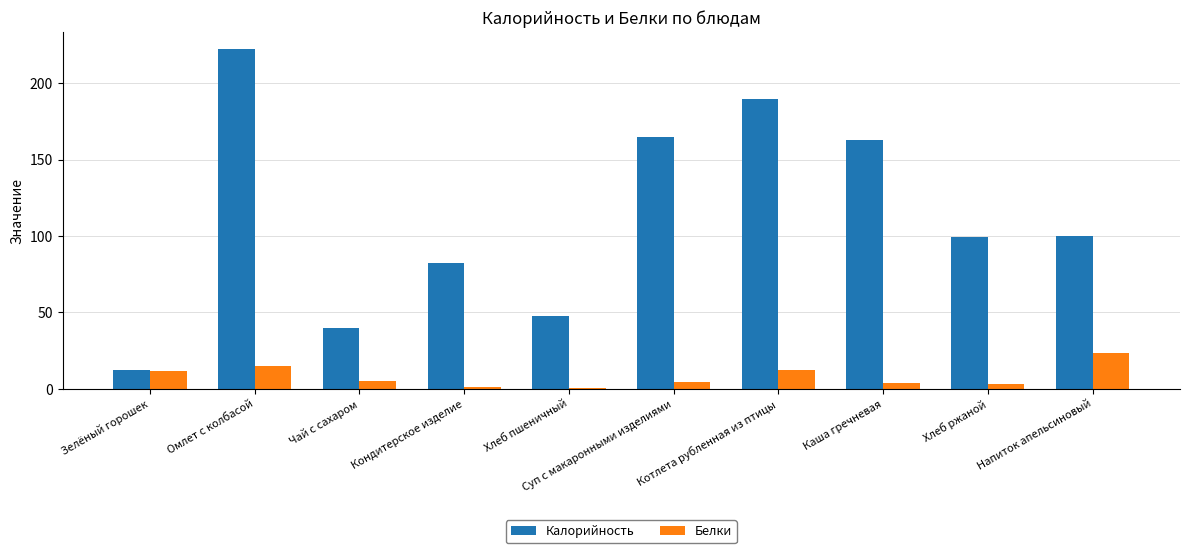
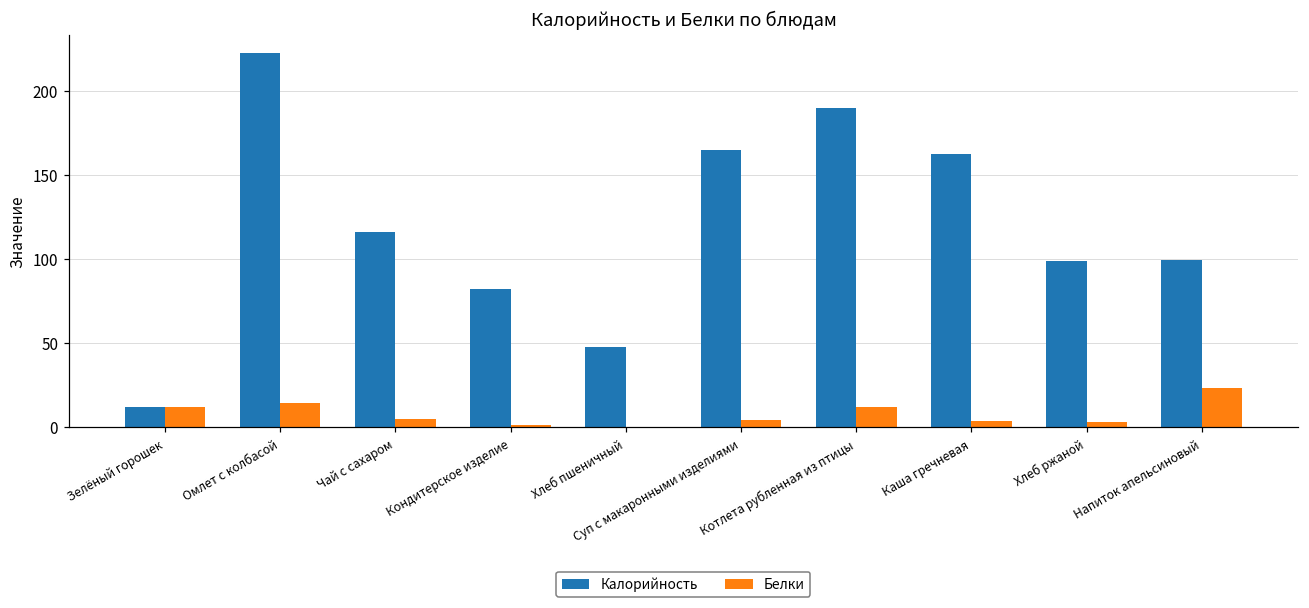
Калорийность, Чай с сахаром: 40 -> 116
